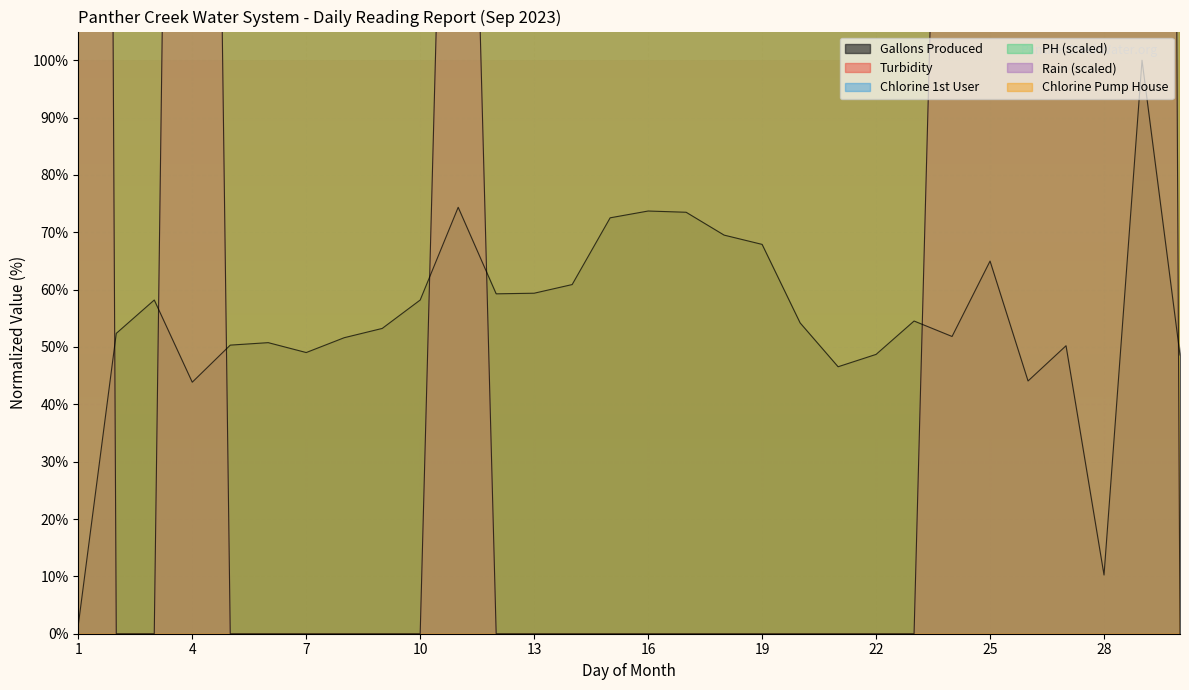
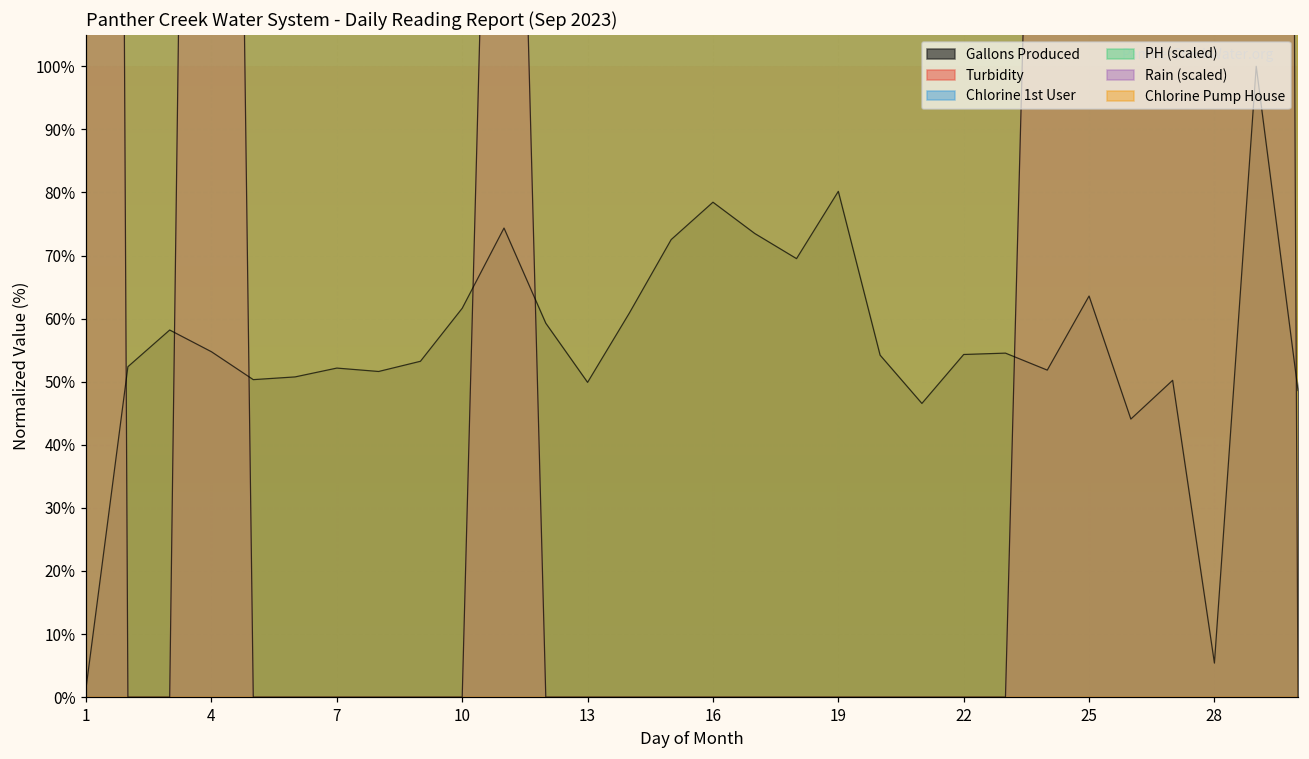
Gallons Produced, 4: 44% -> 55%
Gallons Produced, 7: 49% -> 52%
Gallons Produced, 10: 58% -> 62%
Gallons Produced, 13: 59% -> 50%
Gallons Produced, 16: 74% -> 78%
Gallons Produced, 19: 68% -> 80%
Gallons Produced, 22: 49% -> 54%
Gallons Produced, 25: 65% -> 64%
Gallons Produced, 28: 10% -> 5%
